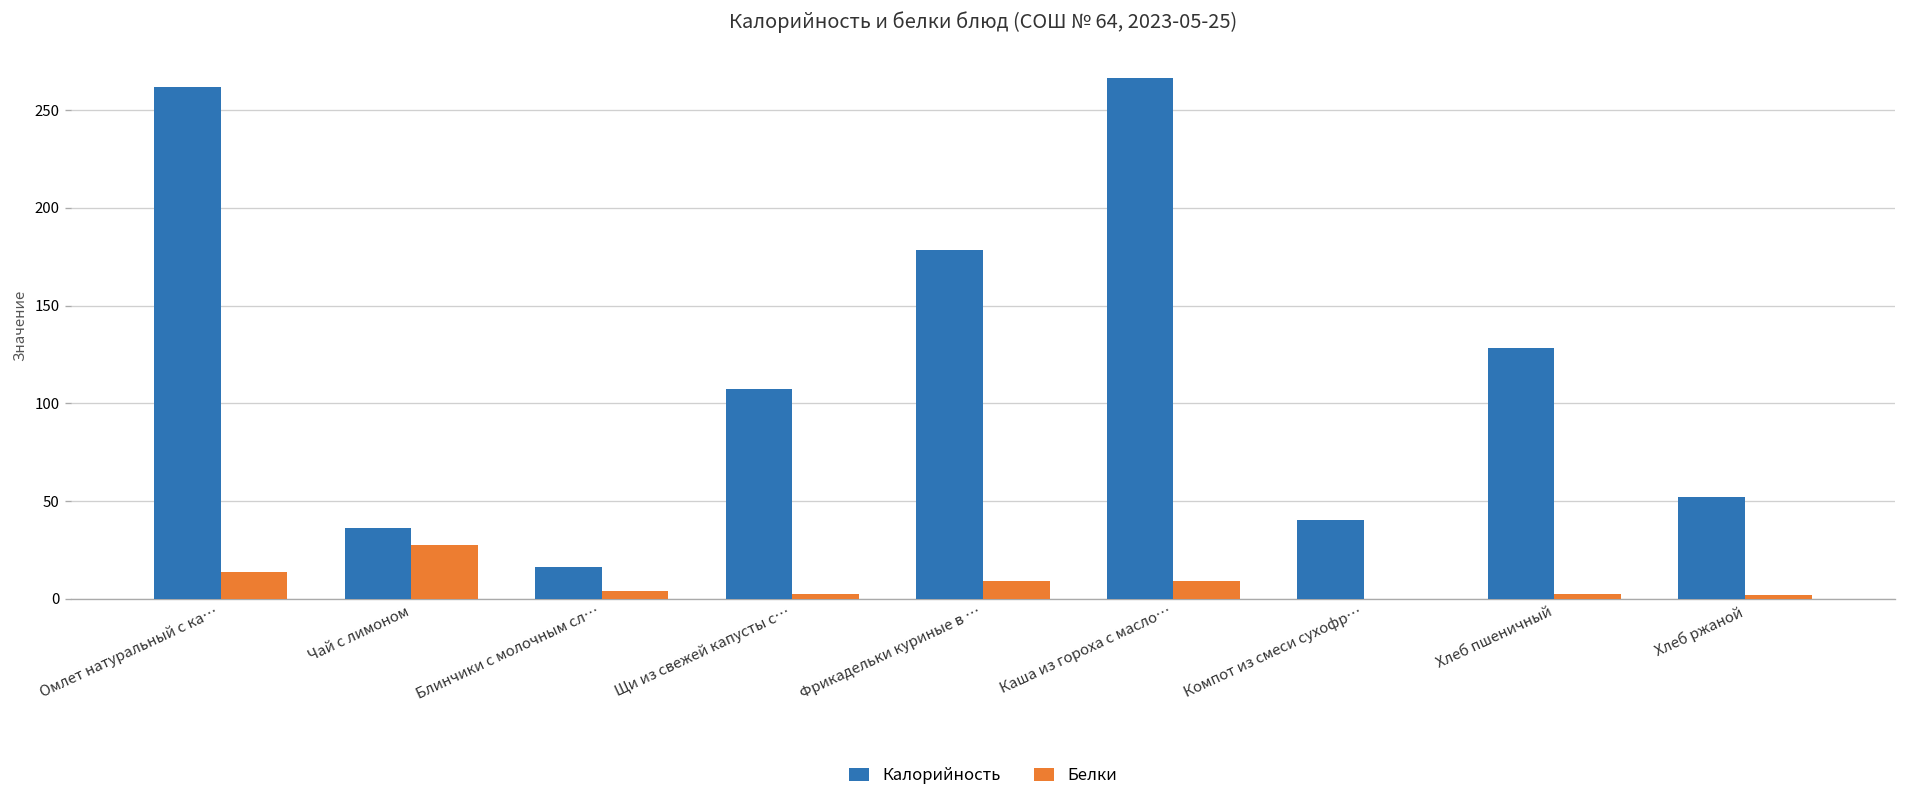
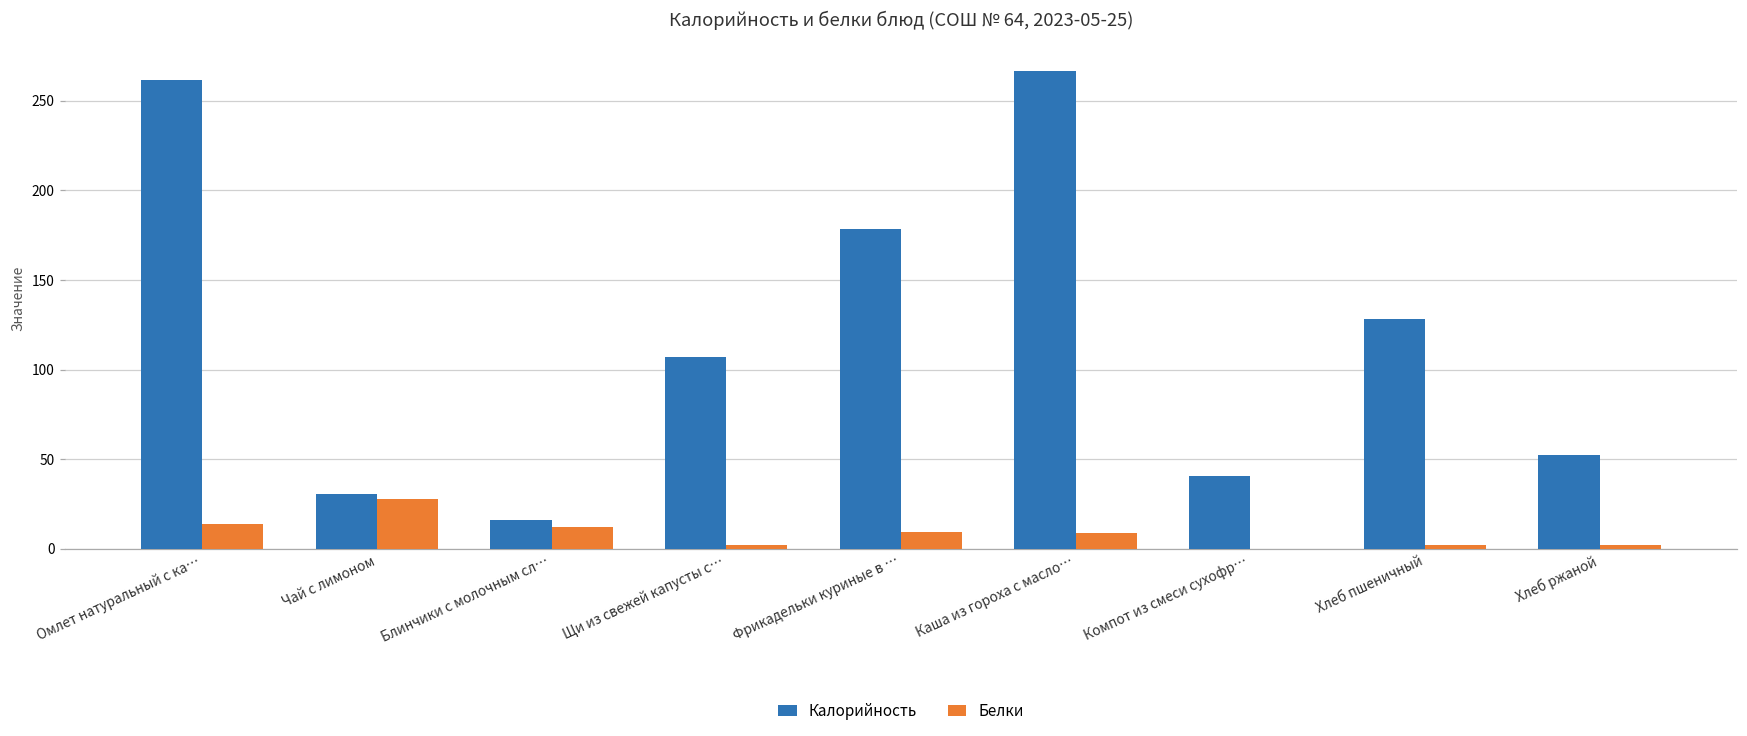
Калорийность, Чай с лимоном: 36 -> 31
Белки, Блинчики с молочным сл…: 4 -> 12
